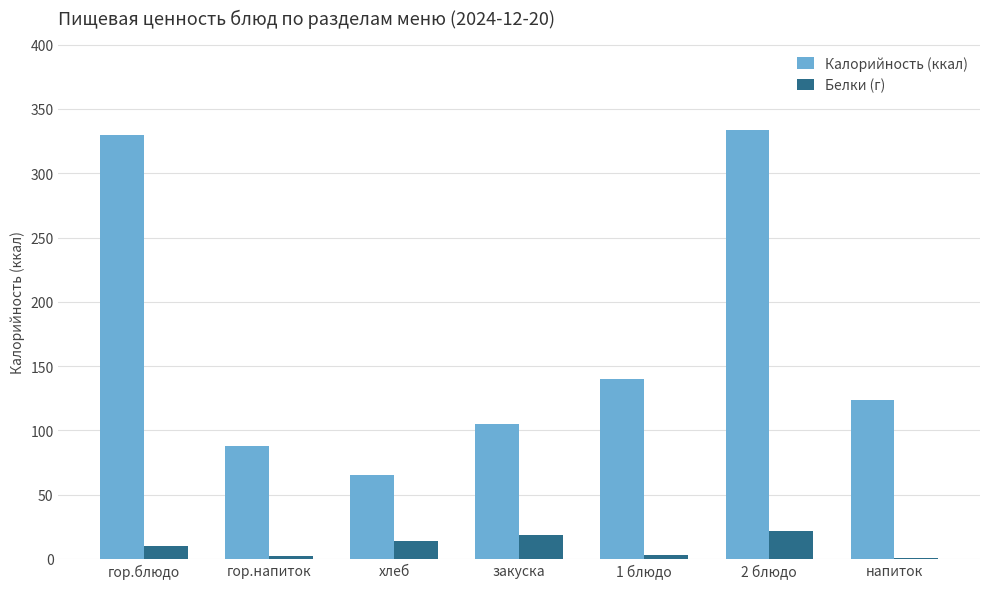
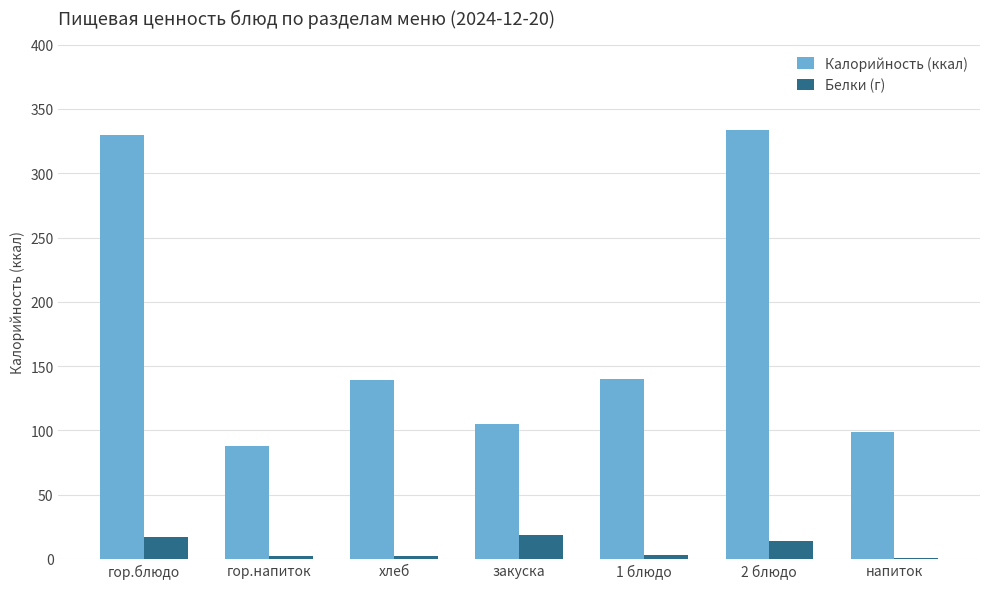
Белки (г), гор.блюдо: 10 -> 17
Калорийность (ккал), хлеб: 65 -> 139
Белки (г), хлеб: 14 -> 2
Белки (г), 2 блюдо: 22 -> 14
Калорийность (ккал), напиток: 124 -> 99
